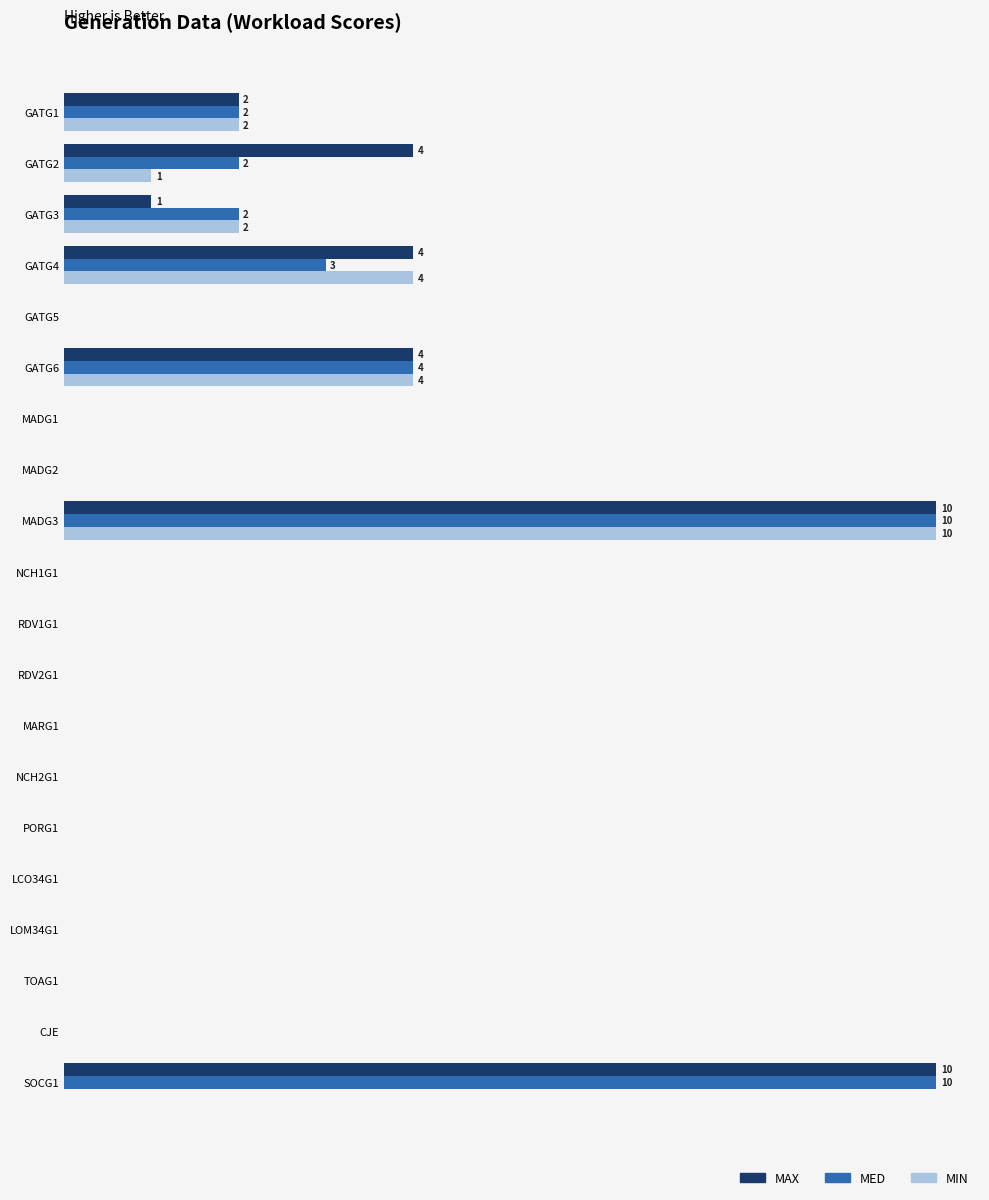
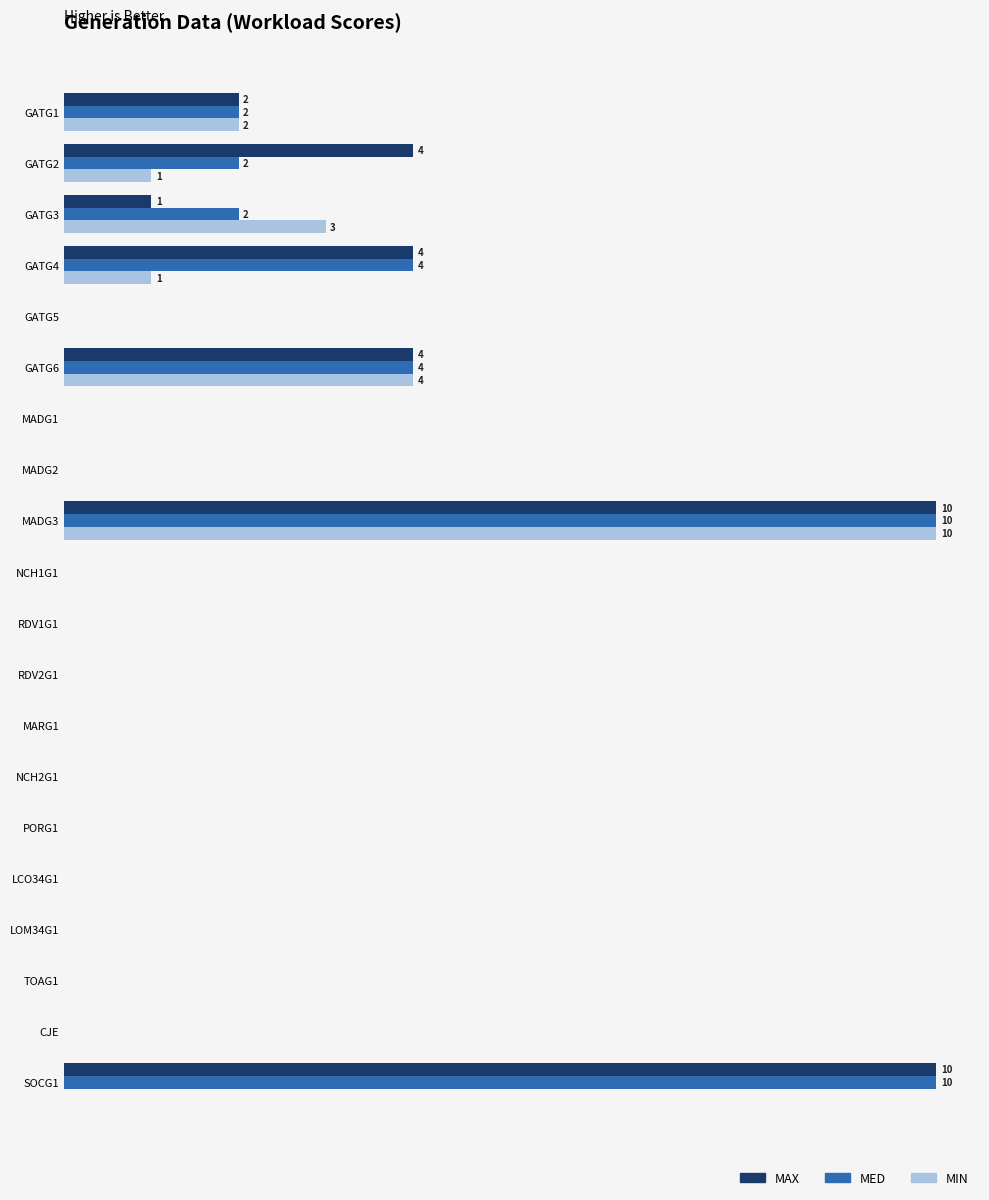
MIN, GATG3: 2 -> 3
MED, GATG4: 3 -> 4
MIN, GATG4: 4 -> 1
